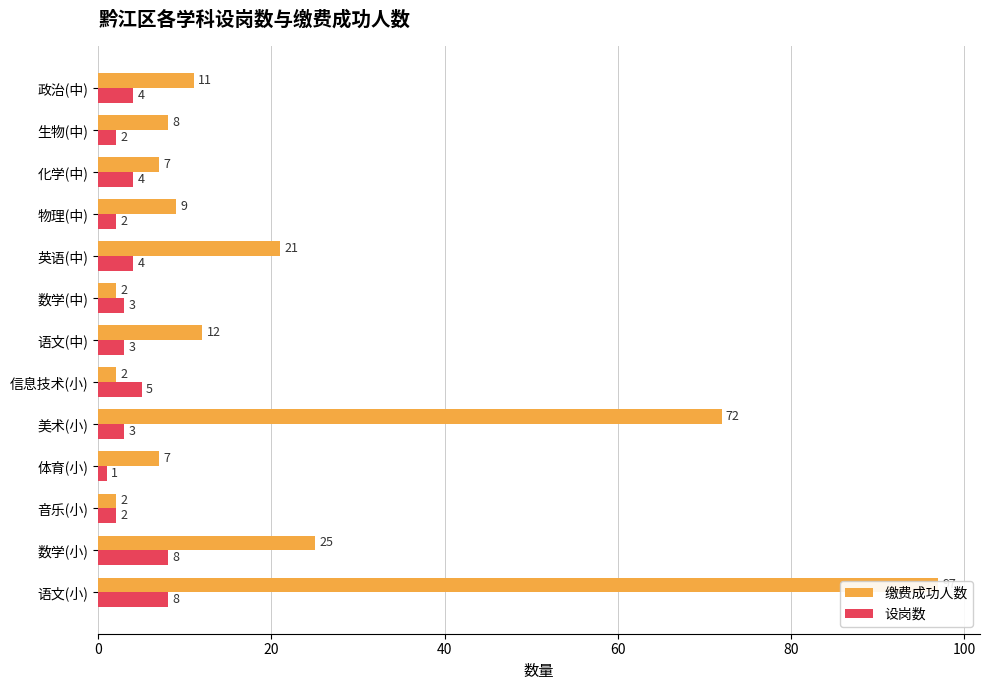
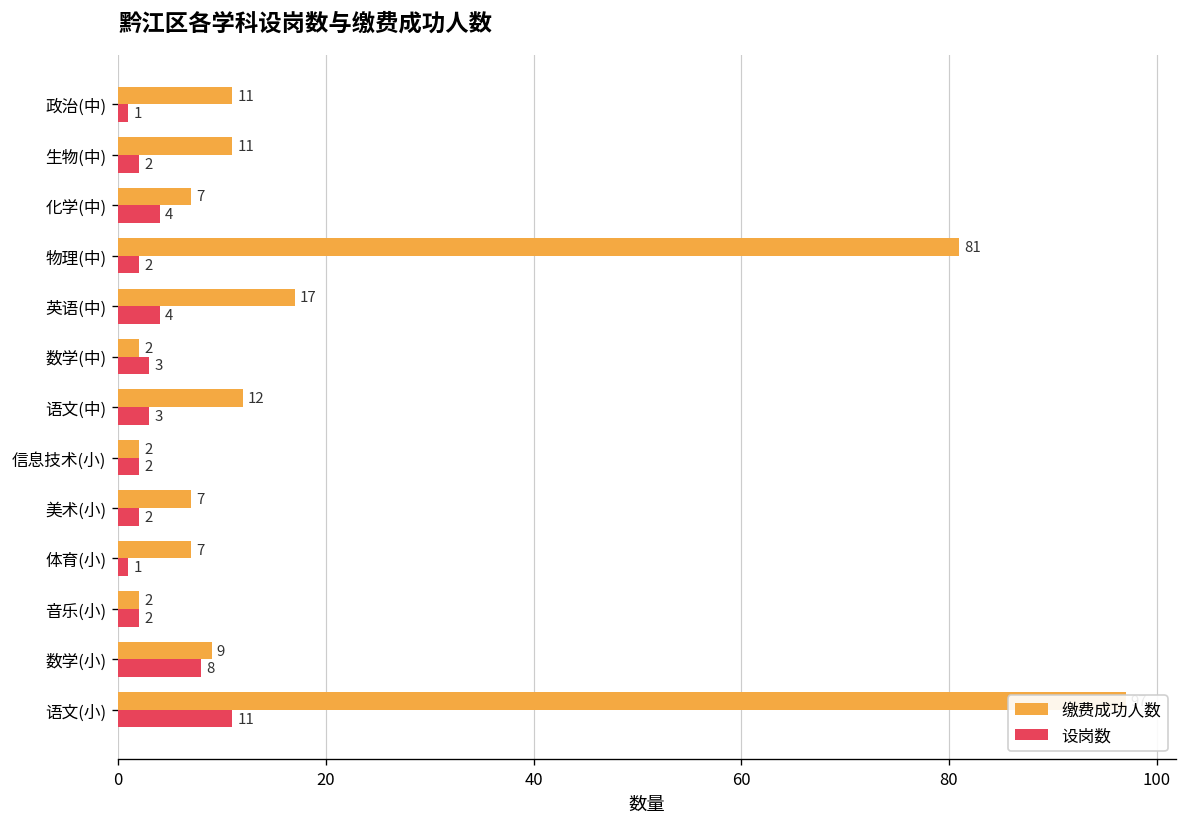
设岗数, 政治(中): 4 -> 1
缴费成功人数, 生物(中): 8 -> 11
缴费成功人数, 物理(中): 9 -> 81
缴费成功人数, 英语(中): 21 -> 17
设岗数, 信息技术(小): 5 -> 2
缴费成功人数, 美术(小): 72 -> 7
设岗数, 美术(小): 3 -> 2
缴费成功人数, 数学(小): 25 -> 9
设岗数, 语文(小): 8 -> 11
